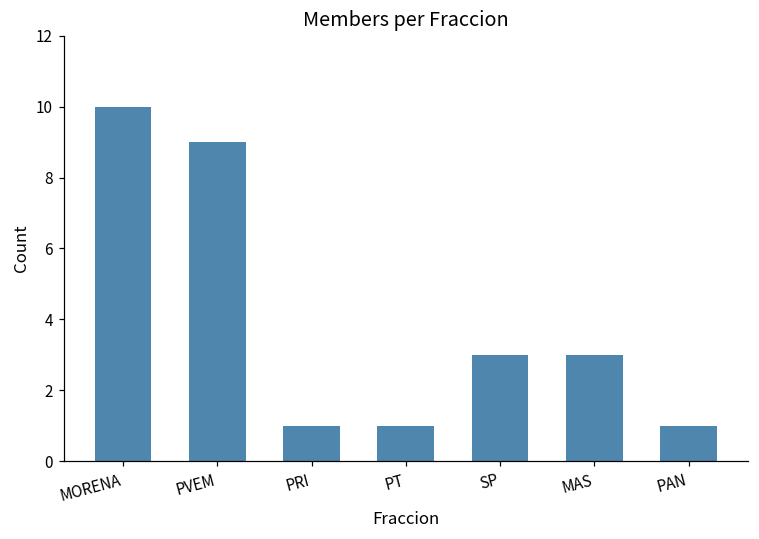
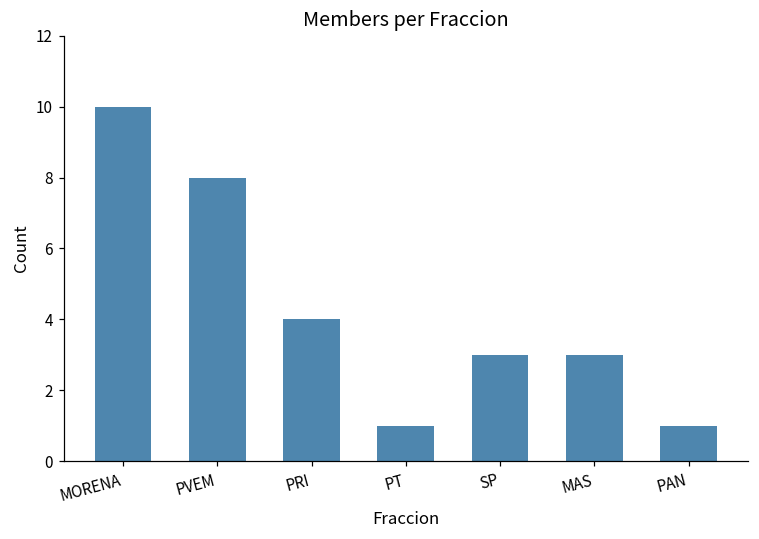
PVEM: 9 -> 8
PRI: 1 -> 4
